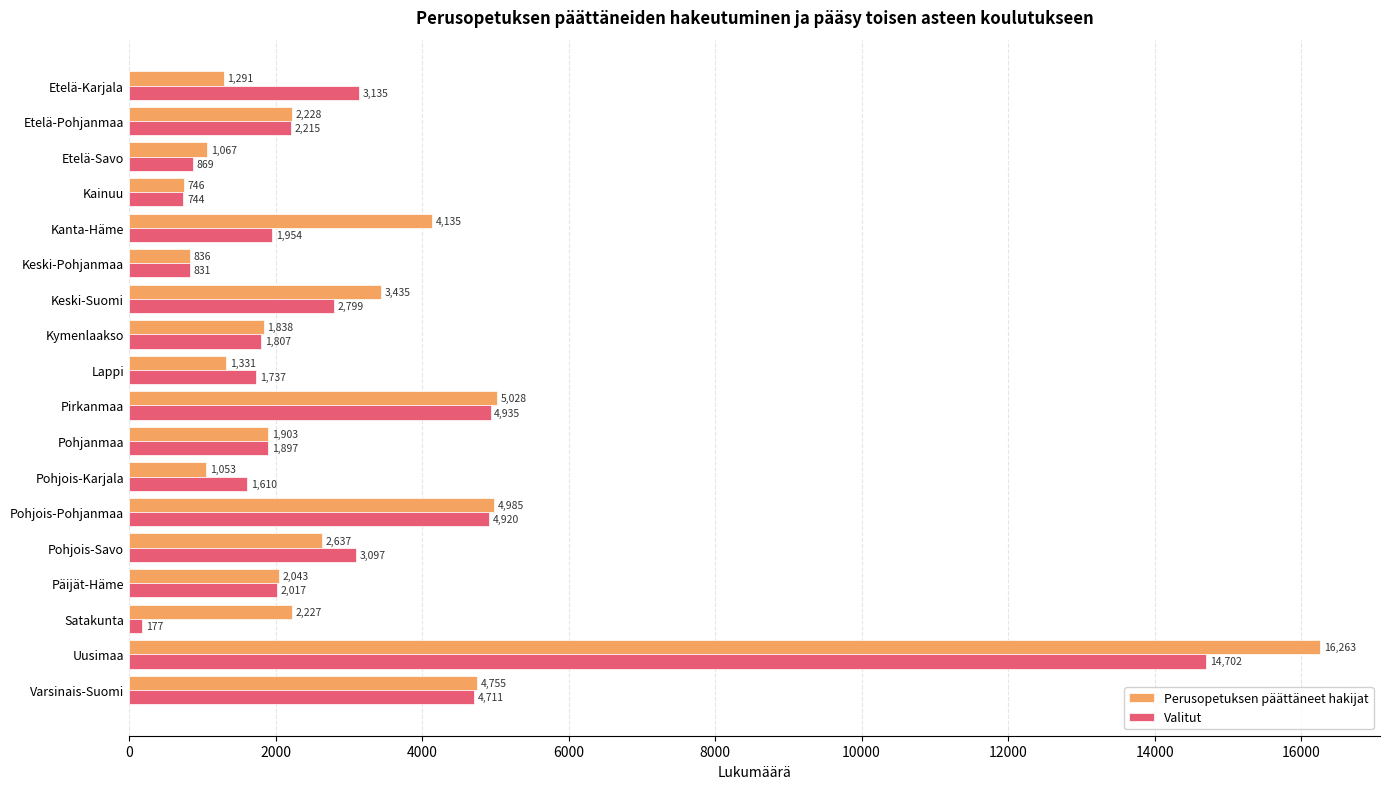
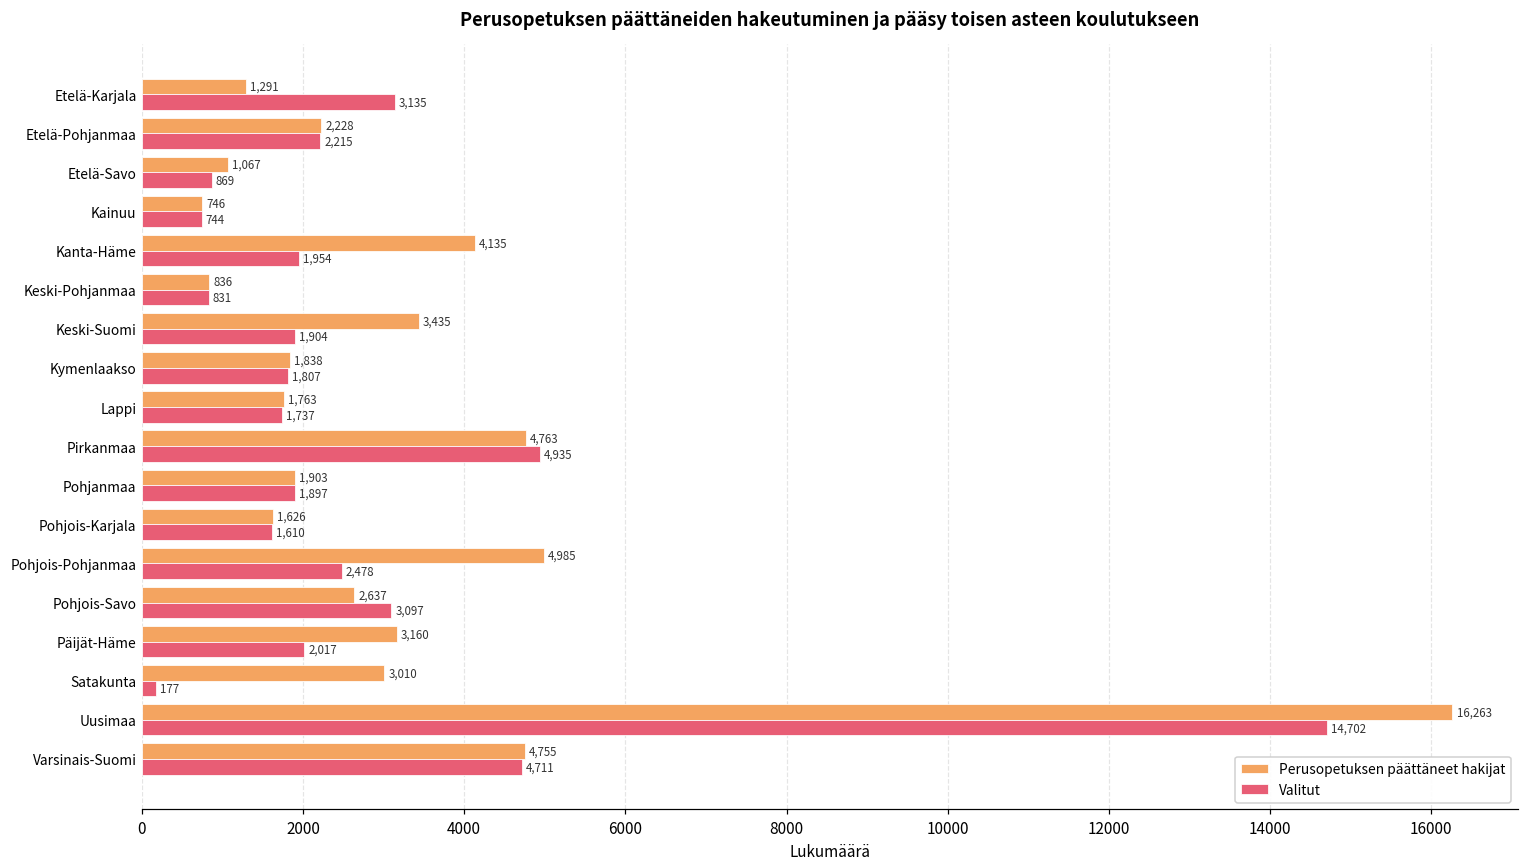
Valitut, Keski-Suomi: 2,799 -> 1,904
Perusopetuksen päättäneet hakijat, Lappi: 1,331 -> 1,763
Perusopetuksen päättäneet hakijat, Pirkanmaa: 5,028 -> 4,763
Perusopetuksen päättäneet hakijat, Pohjois-Karjala: 1,053 -> 1,626
Valitut, Pohjois-Pohjanmaa: 4,920 -> 2,478
Perusopetuksen päättäneet hakijat, Päijät-Häme: 2,043 -> 3,160
Perusopetuksen päättäneet hakijat, Satakunta: 2,227 -> 3,010
